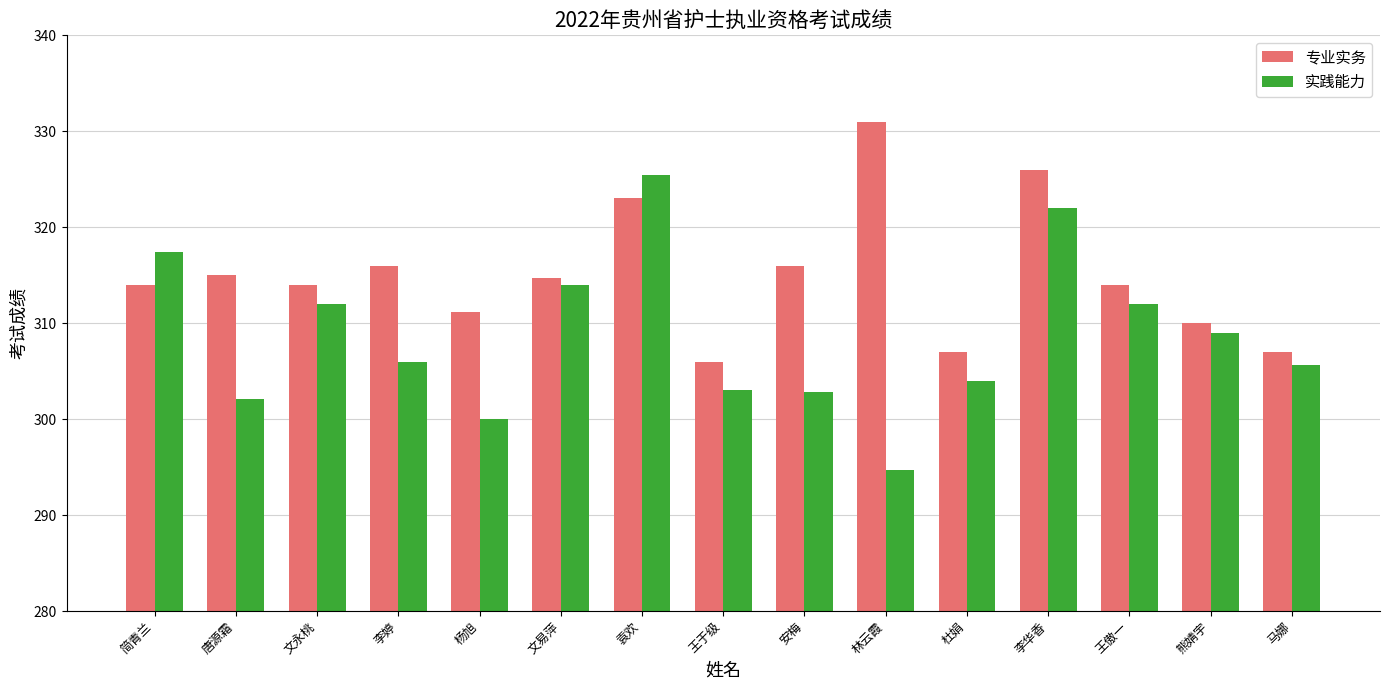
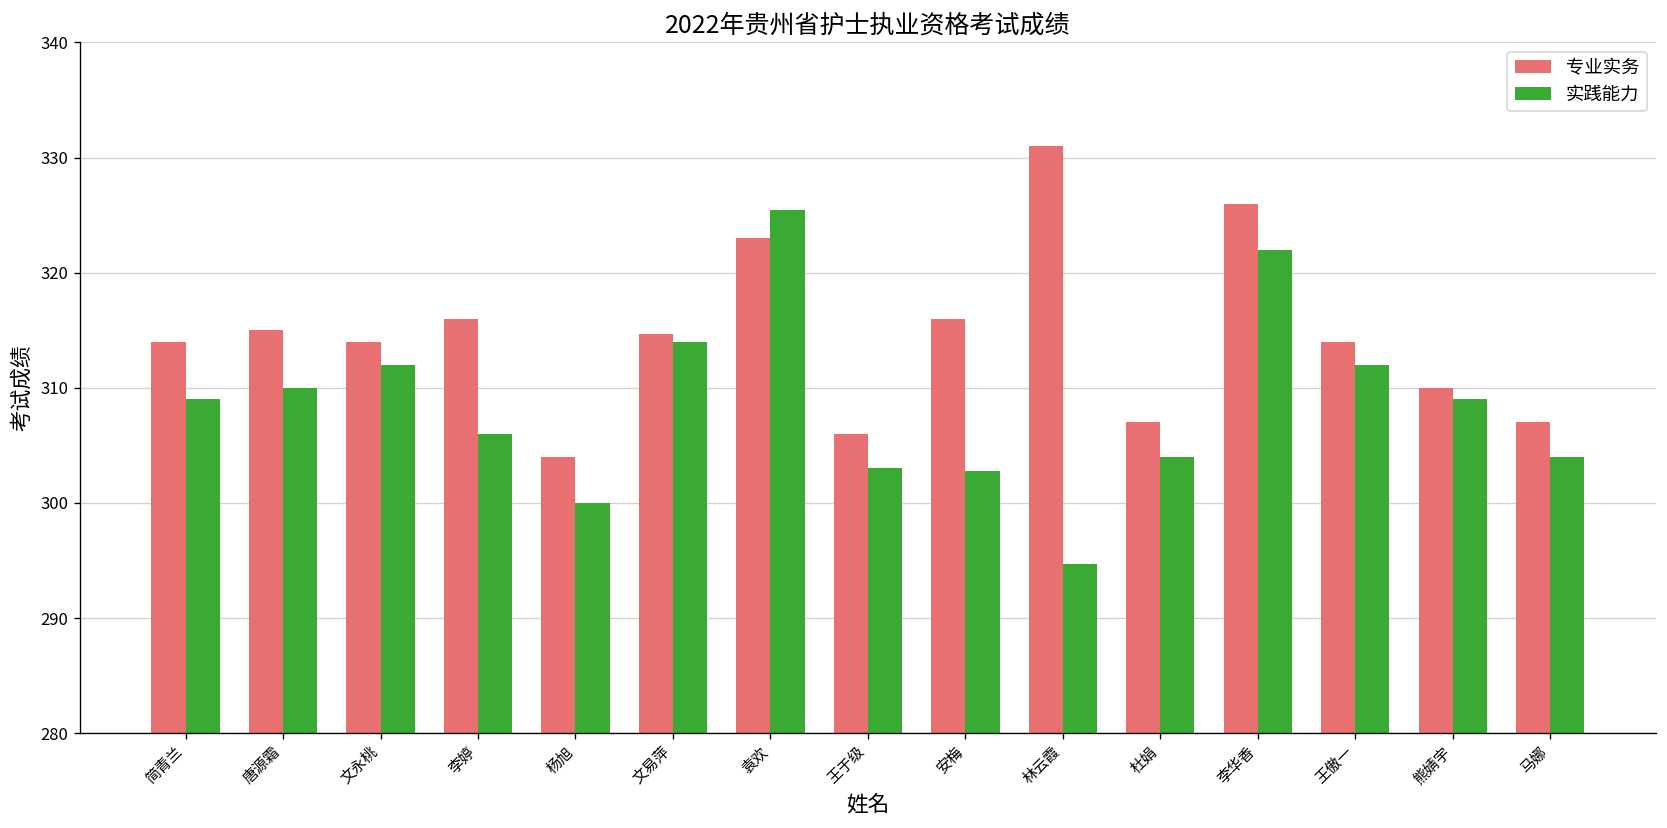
实践能力, 简青兰: 317 -> 309
实践能力, 唐源霜: 302 -> 310
专业实务, 杨旭: 311 -> 304
实践能力, 马娜: 306 -> 304
